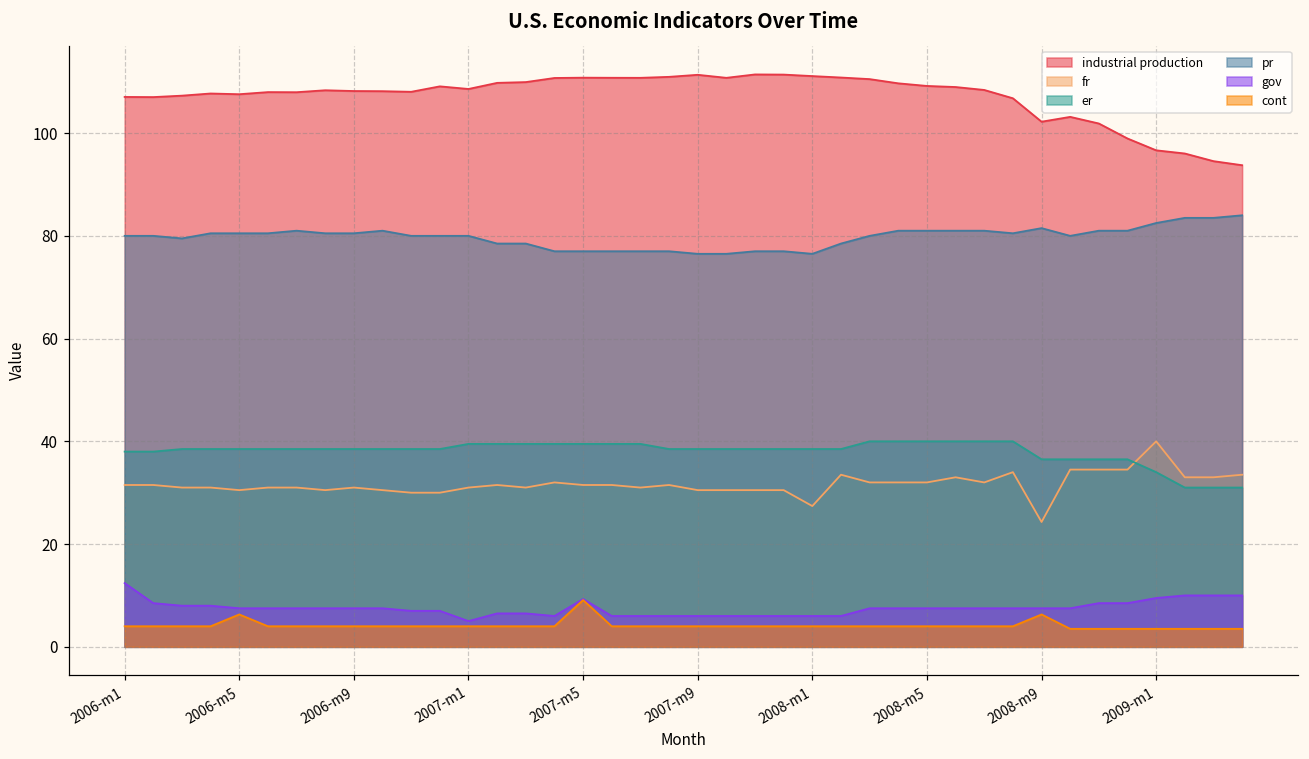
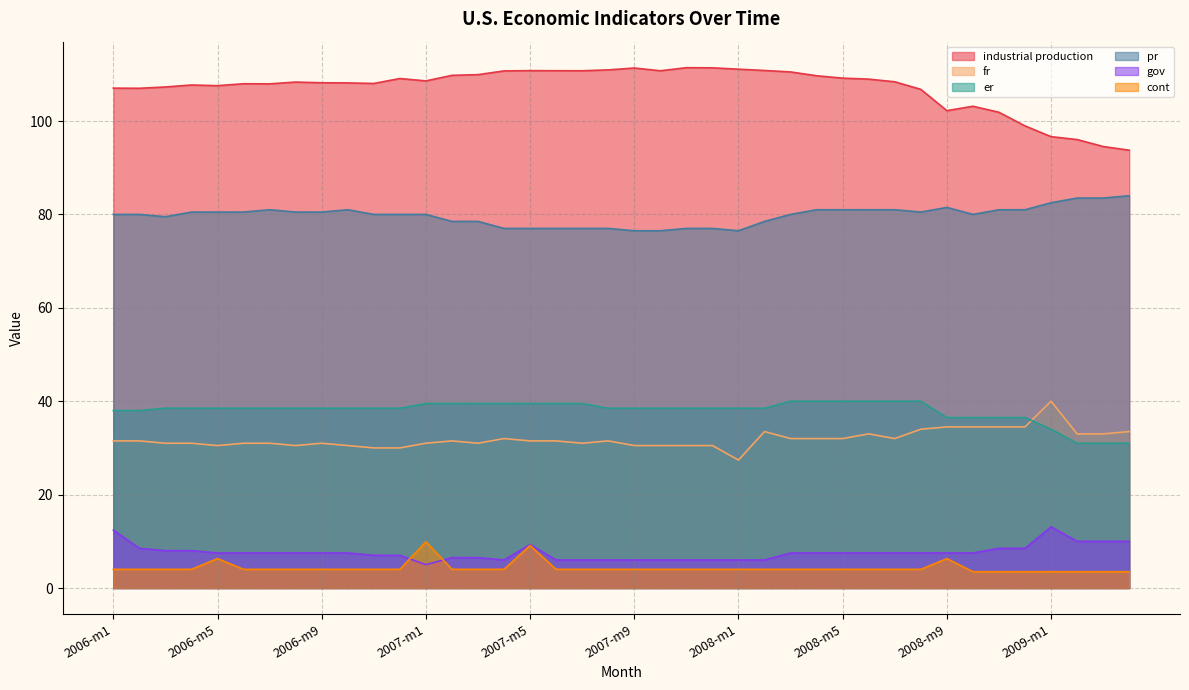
cont, 2007-m1: 4 -> 10
fr, 2008-m9: 24 -> 35
gov, 2009-m1: 10 -> 13
